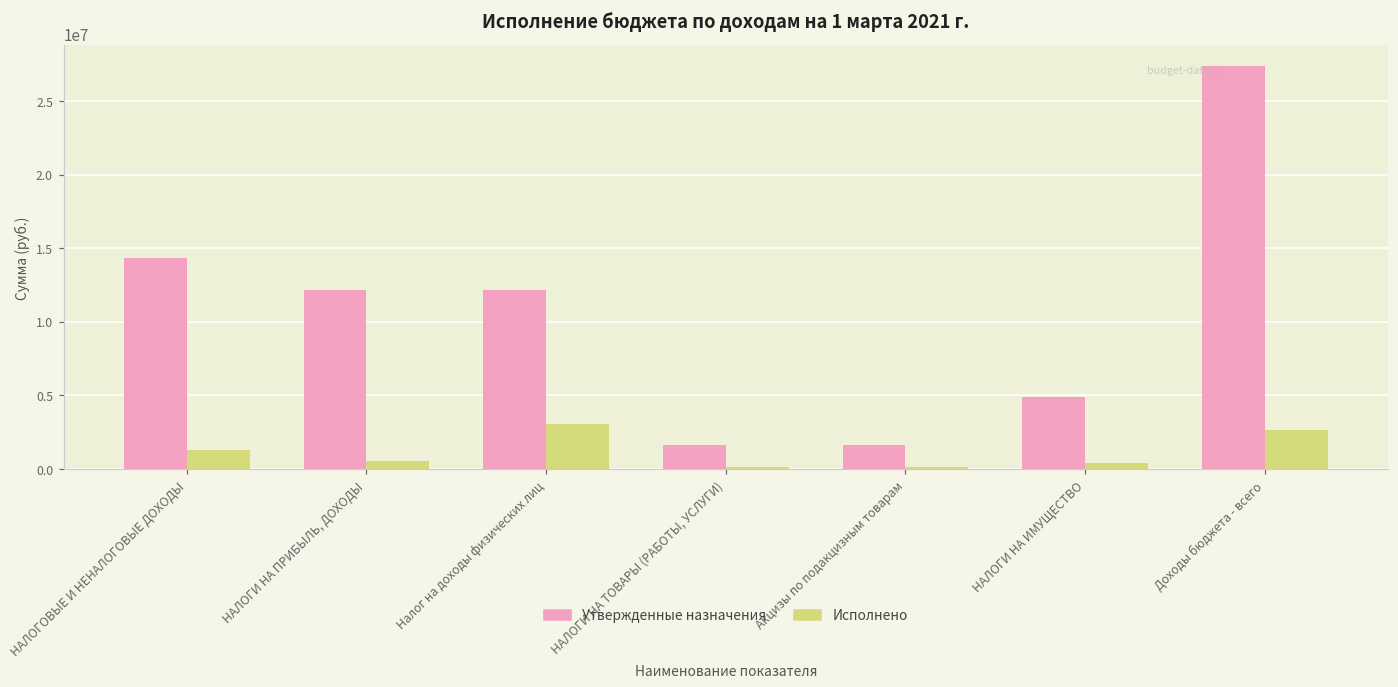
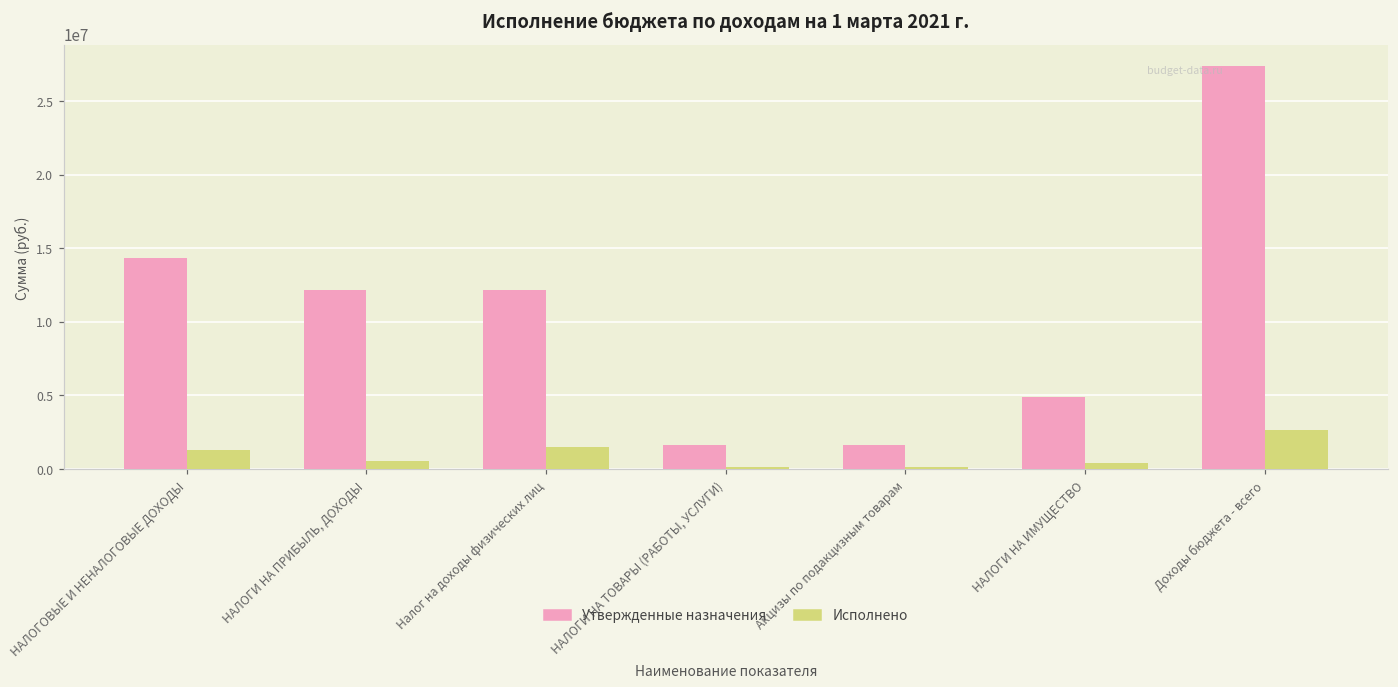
Исполнено, Налог на доходы физических лиц: 3100000 -> 1500000
